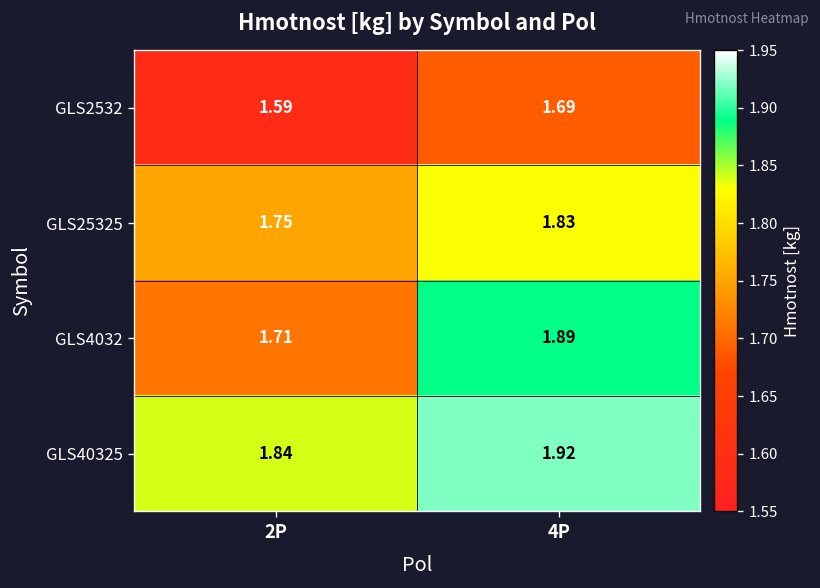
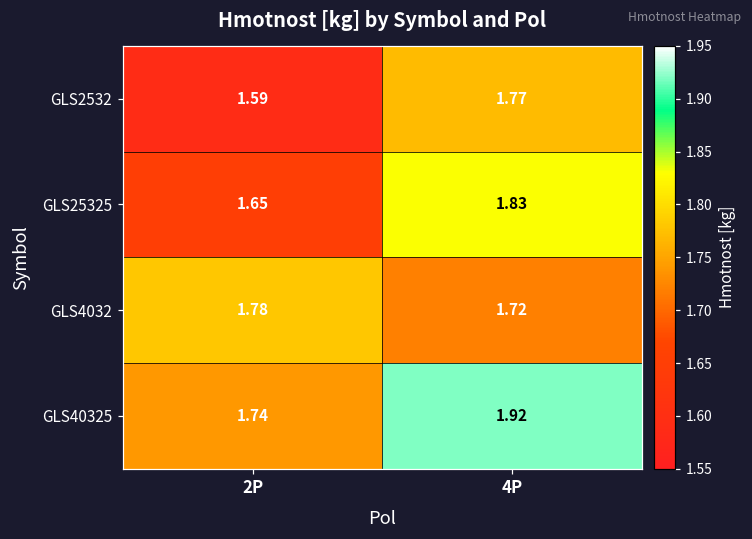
GLS2532, 4P: 1.69 -> 1.77
GLS25325, 2P: 1.75 -> 1.65
GLS4032, 2P: 1.71 -> 1.78
GLS4032, 4P: 1.89 -> 1.72
GLS40325, 2P: 1.84 -> 1.74
